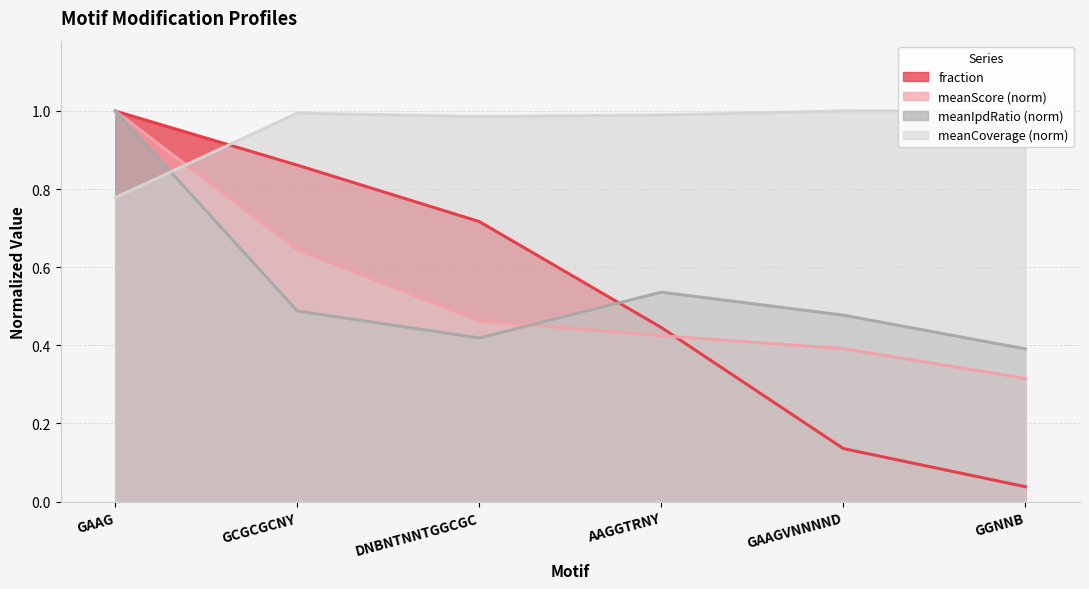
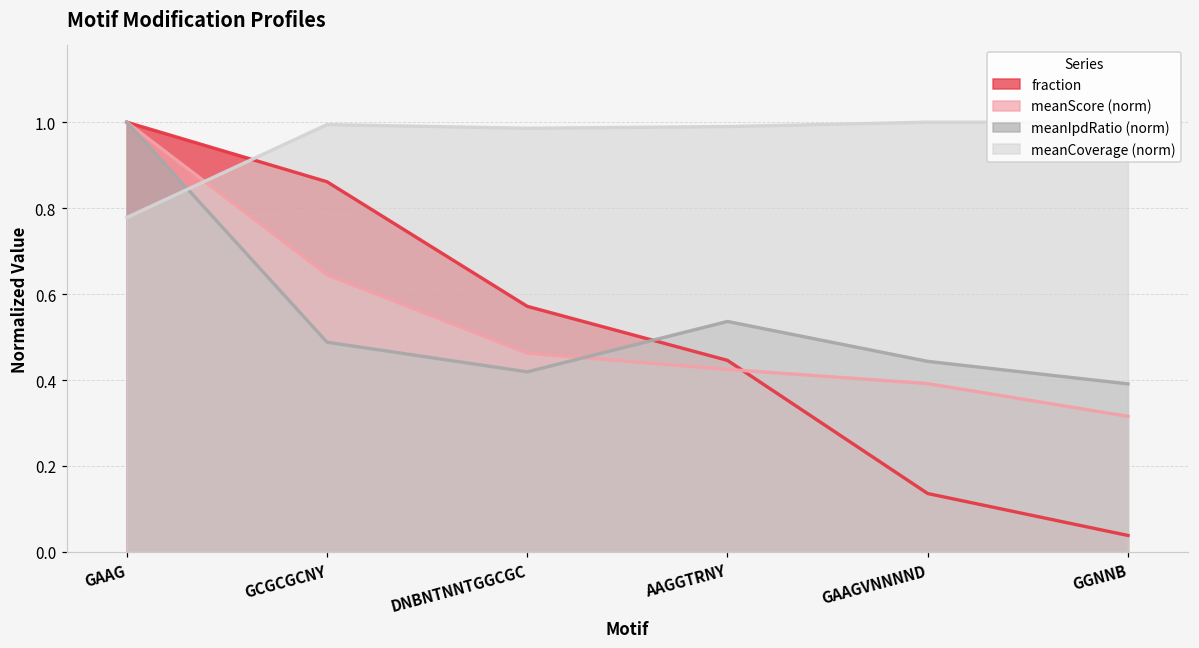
fraction, DNBNTNNTGGCGC: 0.72 -> 0.57
meanIpdRatio (norm), GAAGVNNNND: 0.48 -> 0.44
